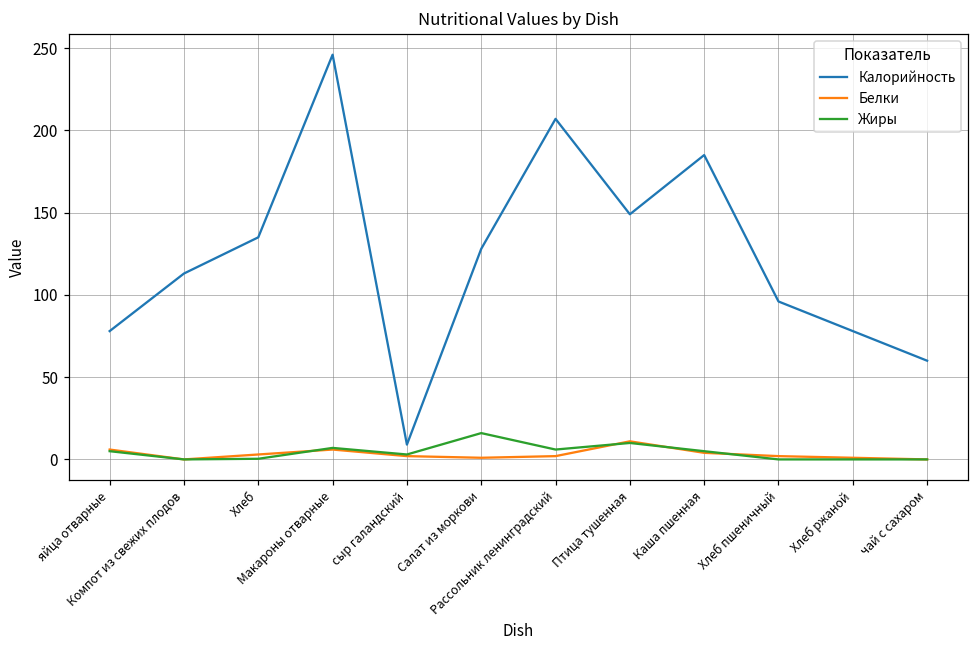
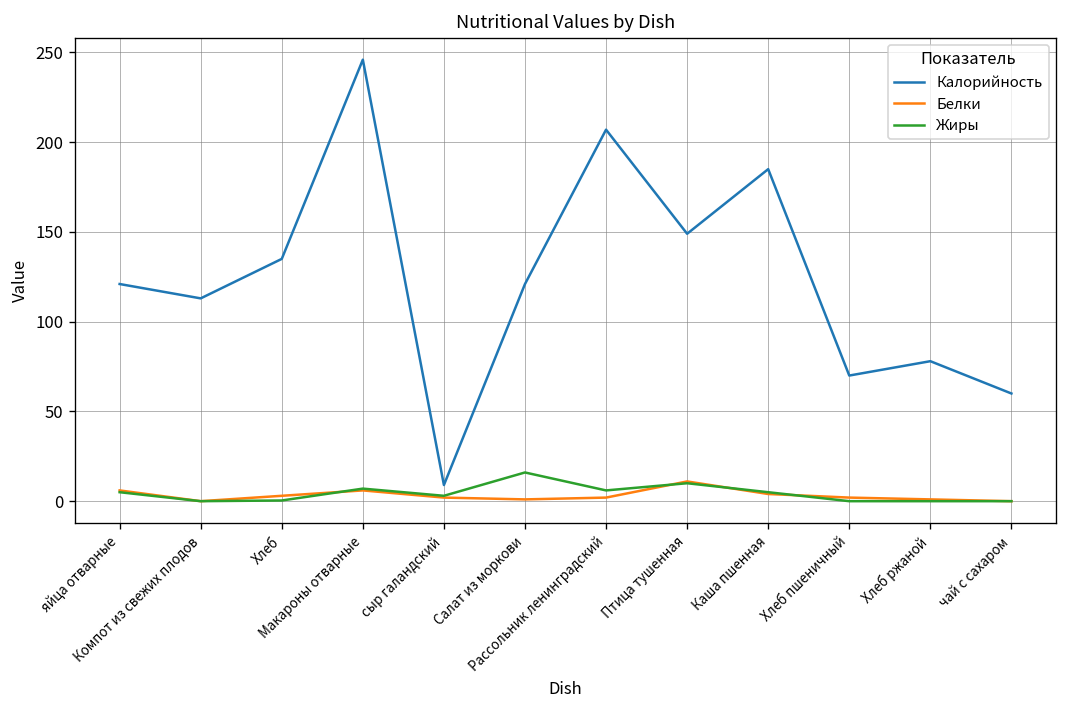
Калорийность, яйца отварные: 78 -> 121
Калорийность, Салат из моркови: 128 -> 121
Калорийность, Хлеб пшеничный: 96 -> 70
